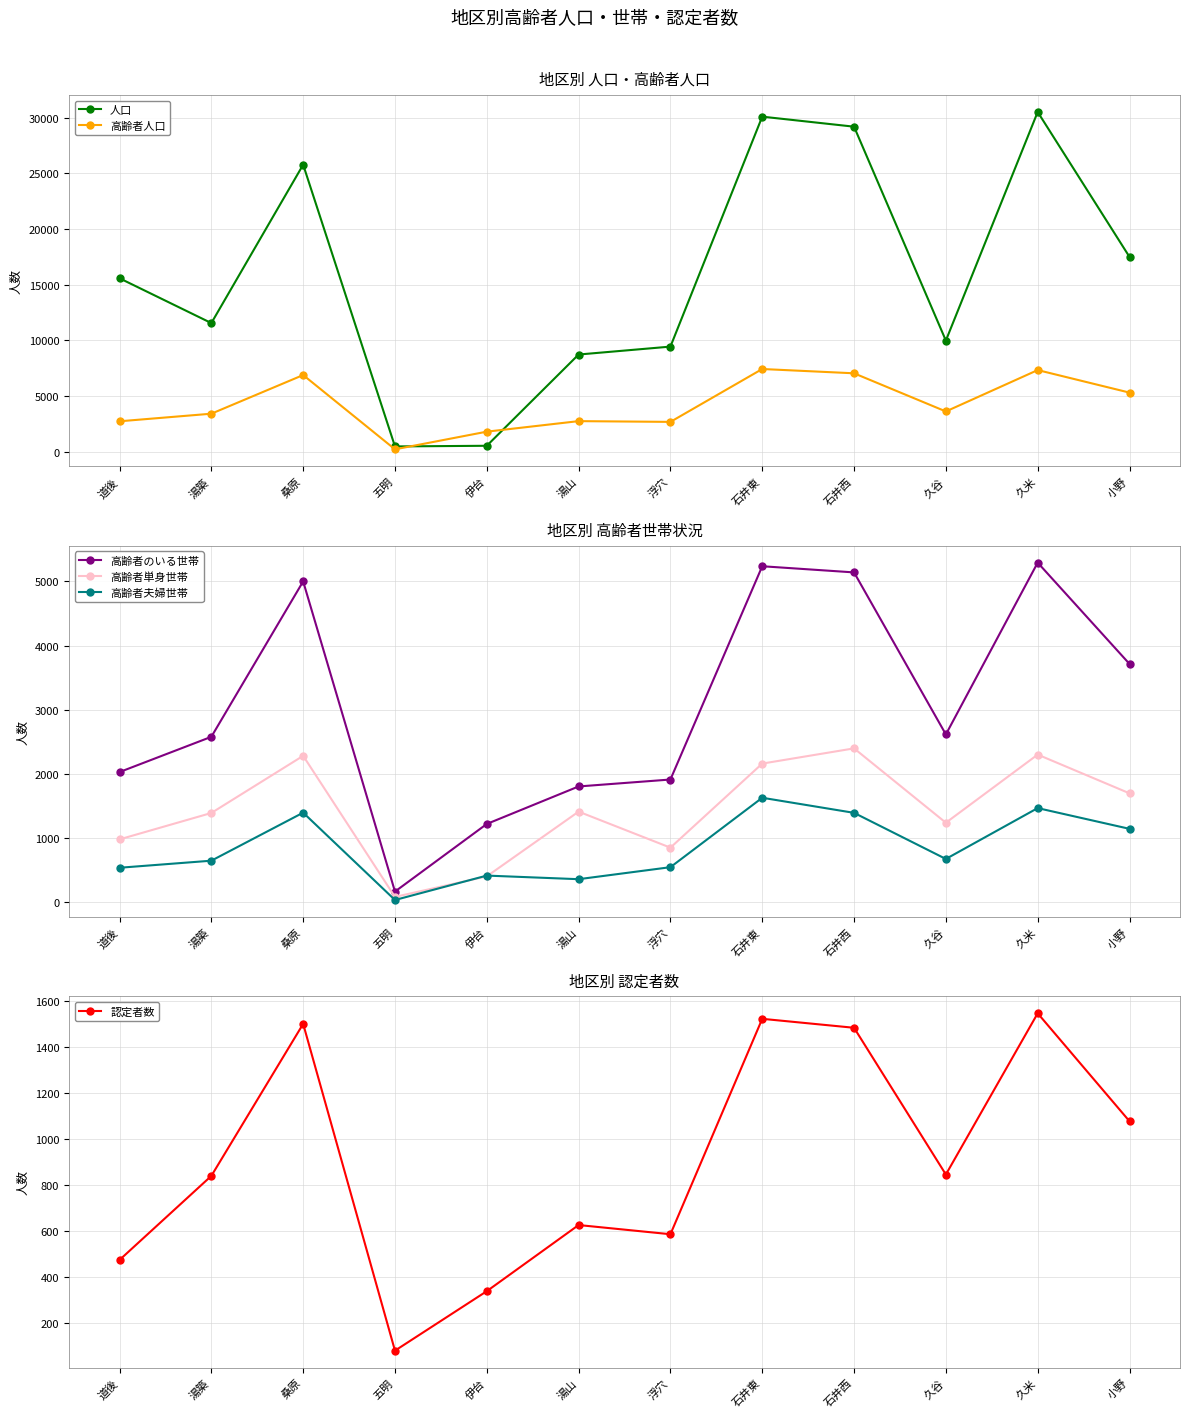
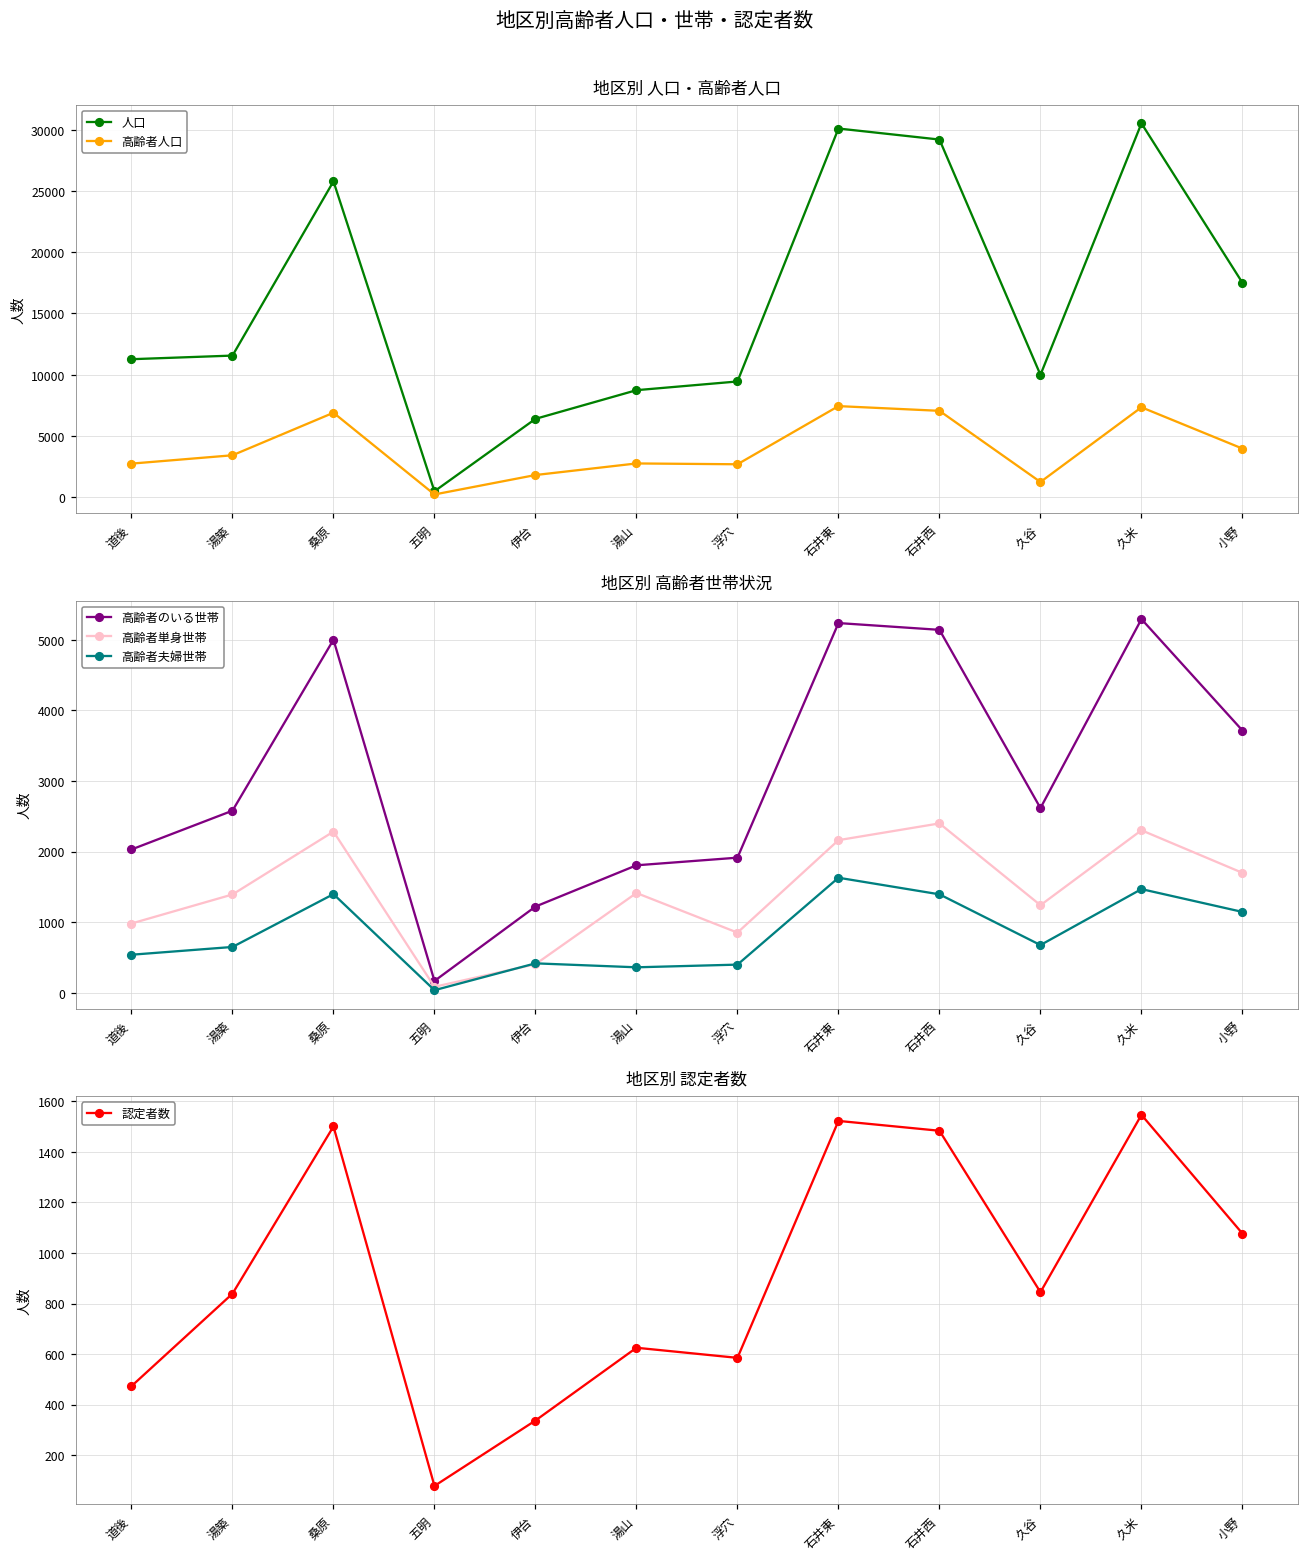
地区別 人口・高齢者人口, 人口, 道後: 15600 -> 11300
地区別 人口・高齢者人口, 人口, 伊台: 500 -> 6400
地区別 人口・高齢者人口, 高齢者人口, 久谷: 3600 -> 1200
地区別 人口・高齢者人口, 高齢者人口, 小野: 5300 -> 4000
地区別 高齢者世帯状況, 高齢者夫婦世帯, 浮穴: 500 -> 400
